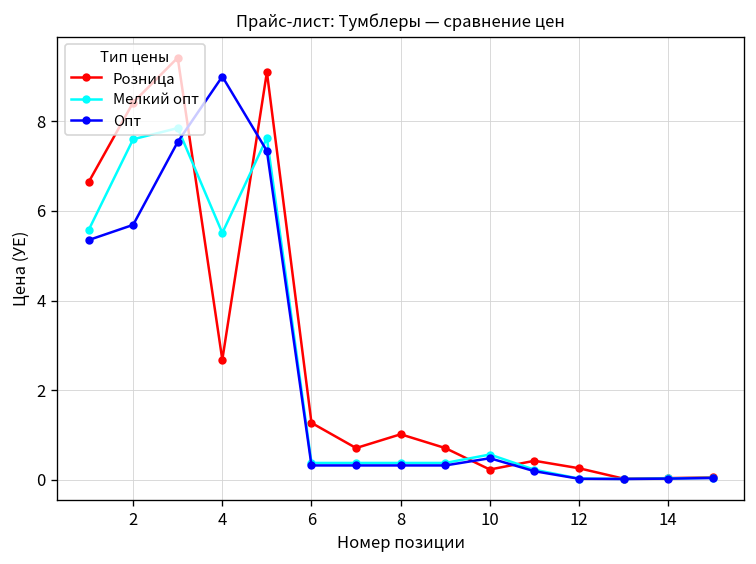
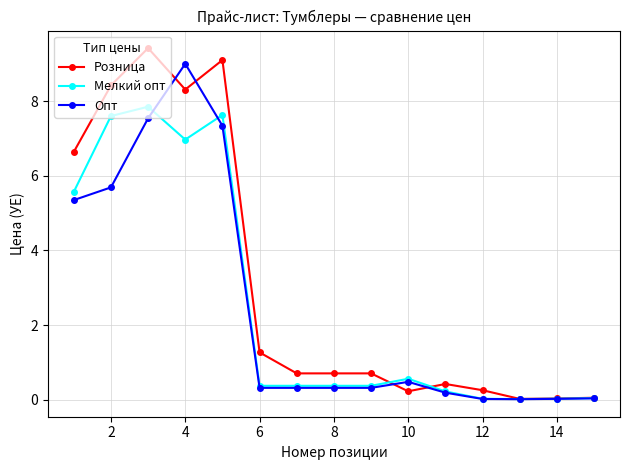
Розница, 4: 2.7 -> 8.3
Мелкий опт, 4: 5.5 -> 7.0
Розница, 8: 1.0 -> 0.7
